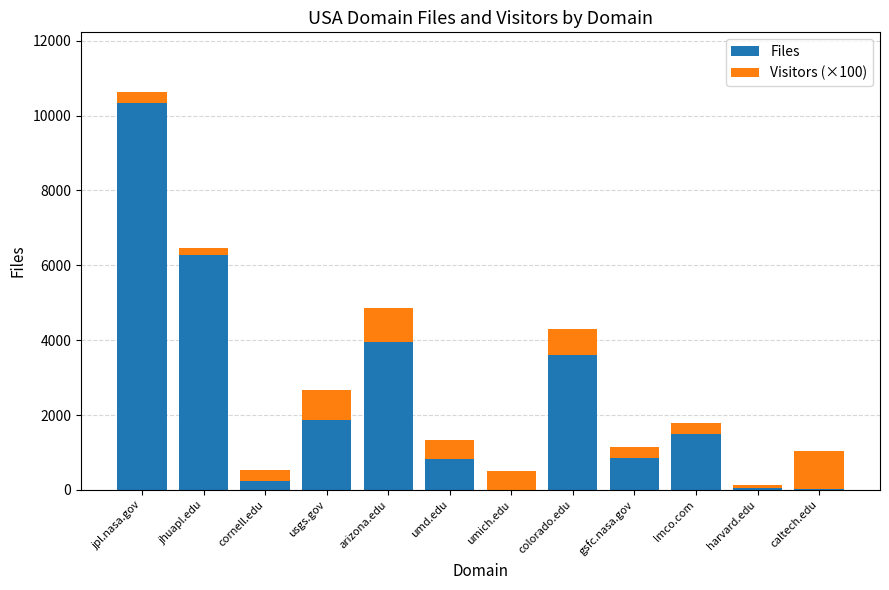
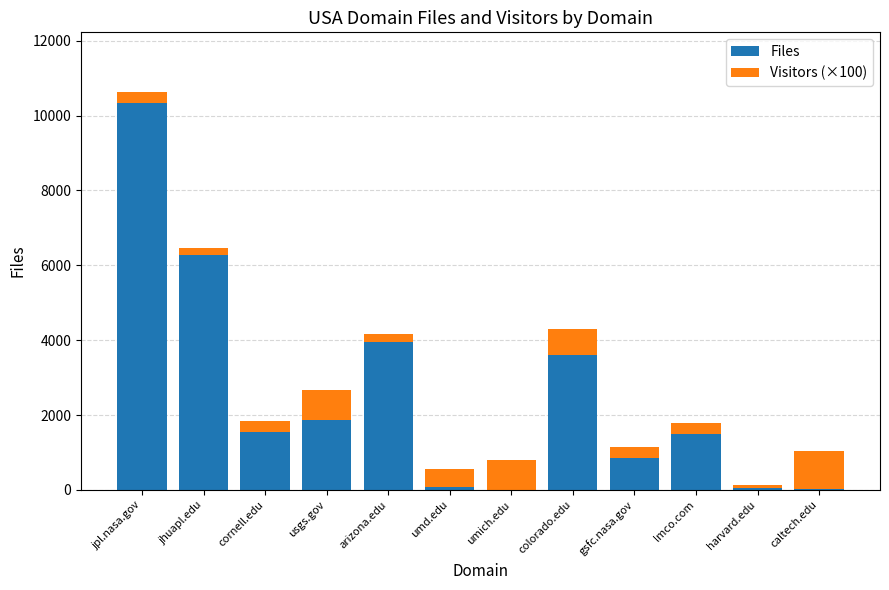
Files, cornell.edu: 200 -> 1600
Visitors (×100), arizona.edu: 900 -> 200
Files, umd.edu: 800 -> 100
Visitors (×100), umich.edu: 500 -> 800
